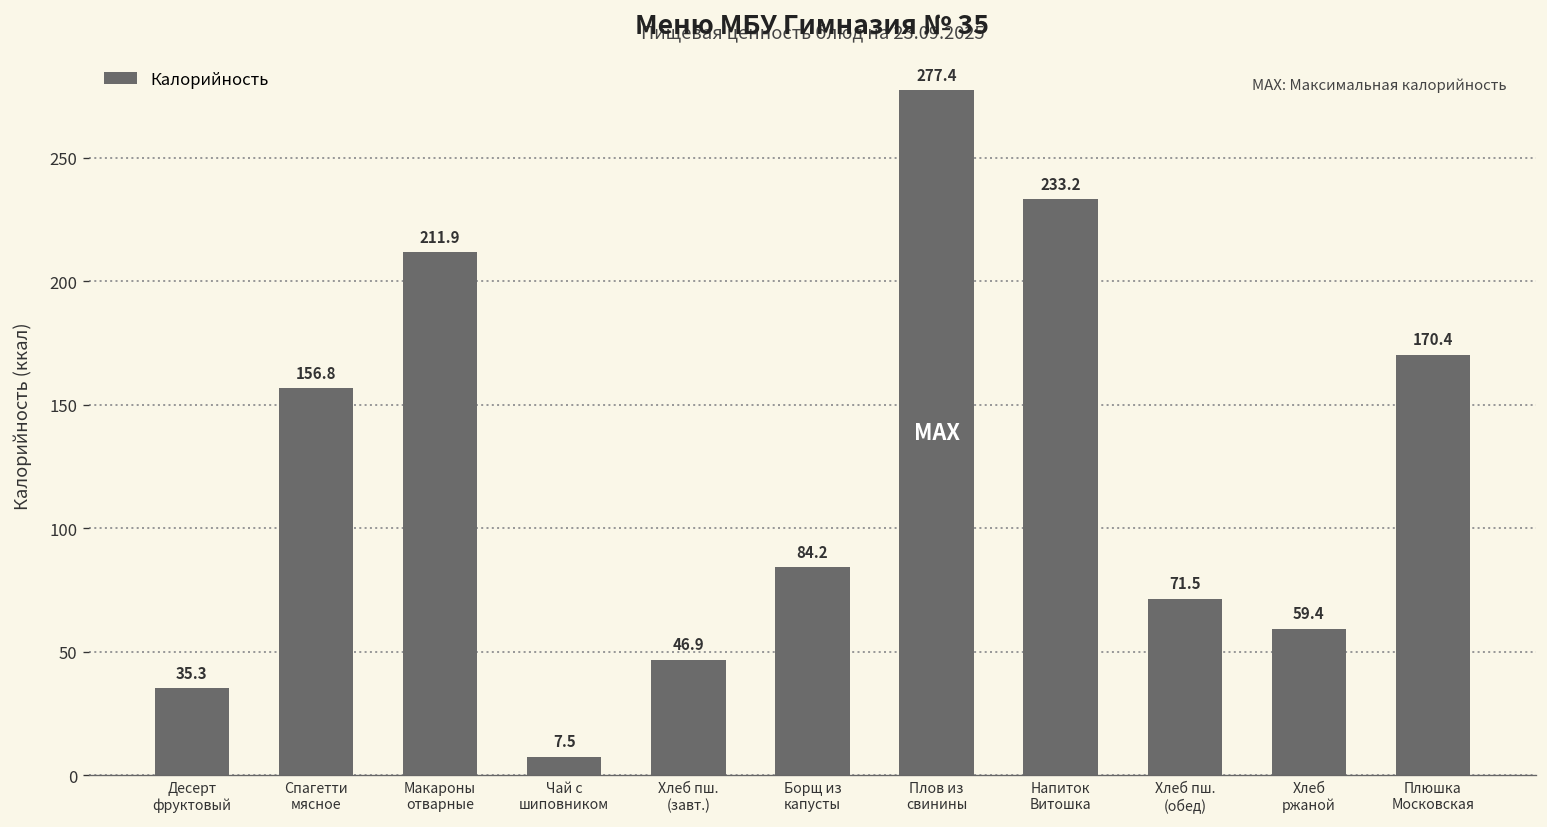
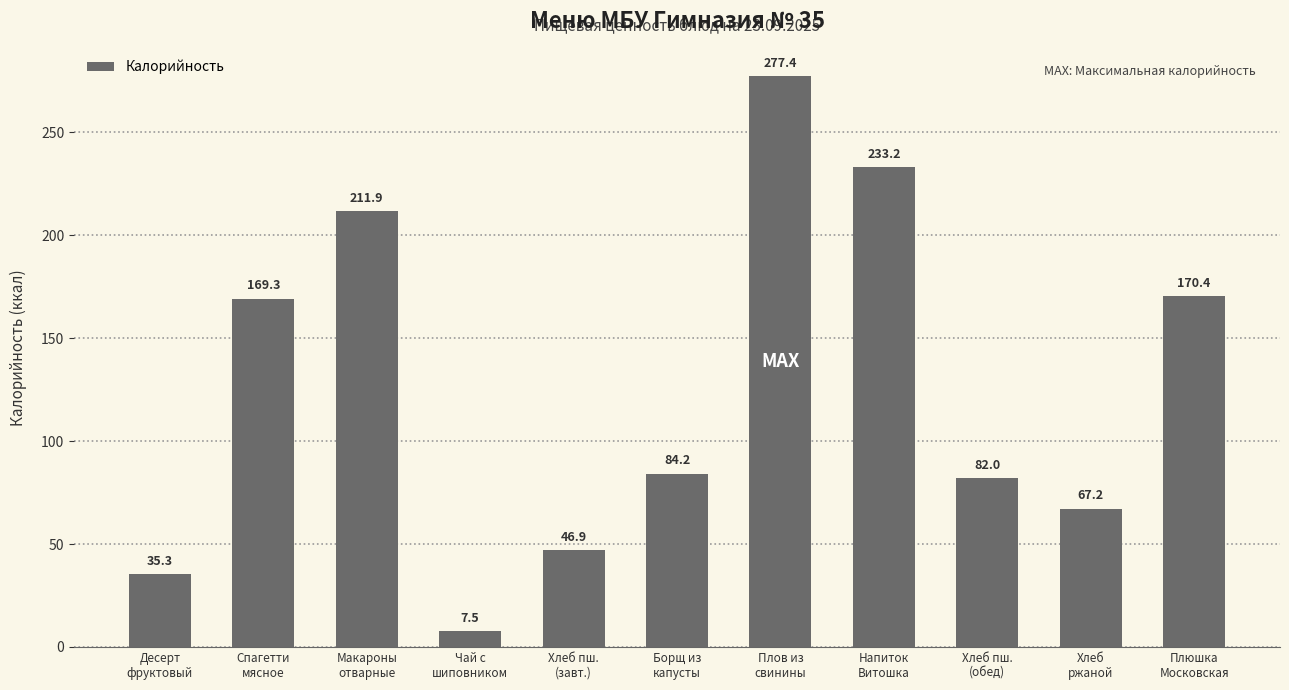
Спагетти мясное: 156.8 -> 169.3
Хлеб пш. (обед): 71.5 -> 82.0
Хлеб ржаной: 59.4 -> 67.2
